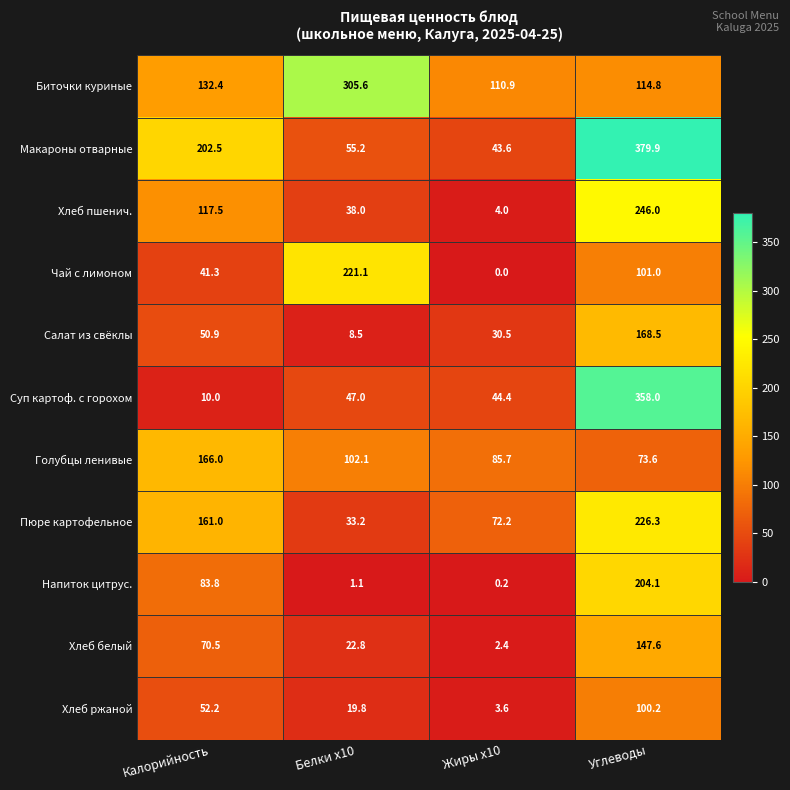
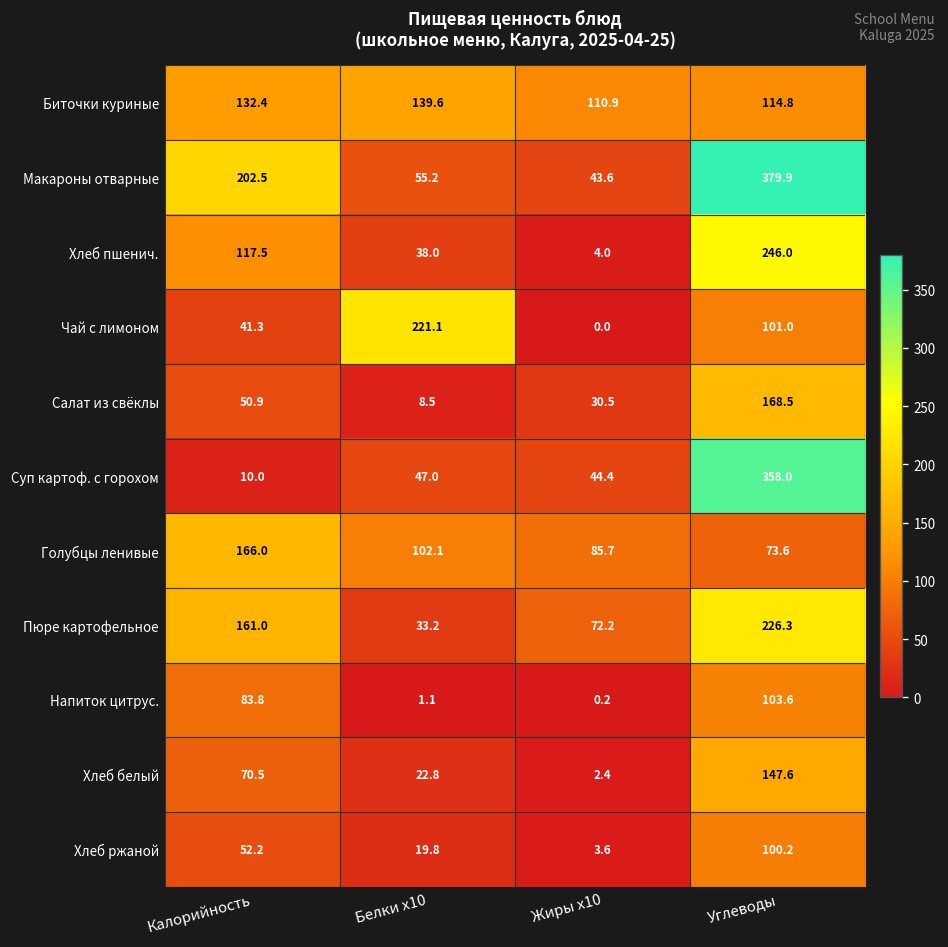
Биточки куриные, Белки x10: 305.6 -> 139.6
Напиток цитрус., Углеводы: 204.1 -> 103.6
